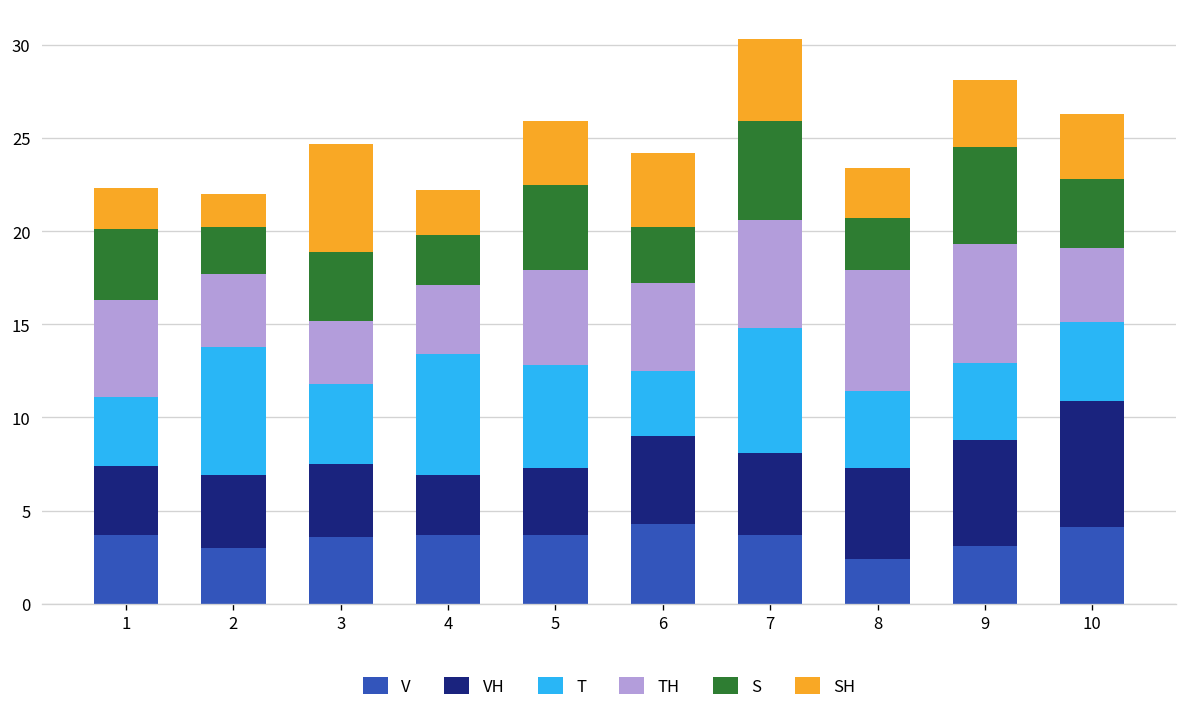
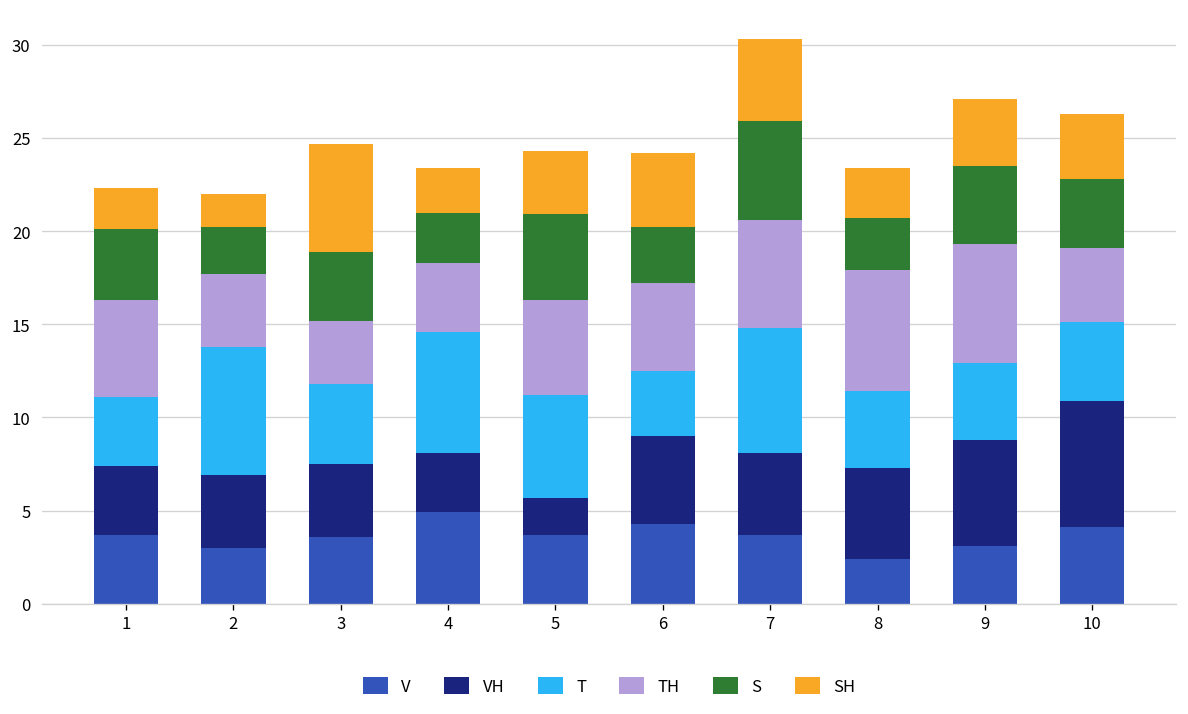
V, 4: 3.7 -> 4.9
VH, 5: 3.6 -> 2.0
S, 9: 5.2 -> 4.2
